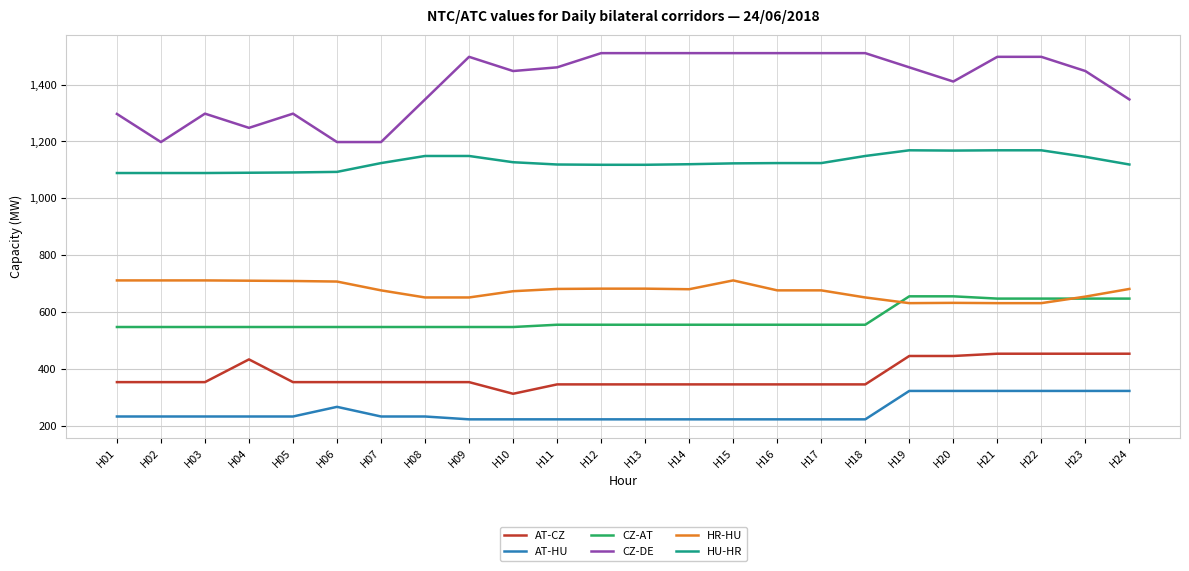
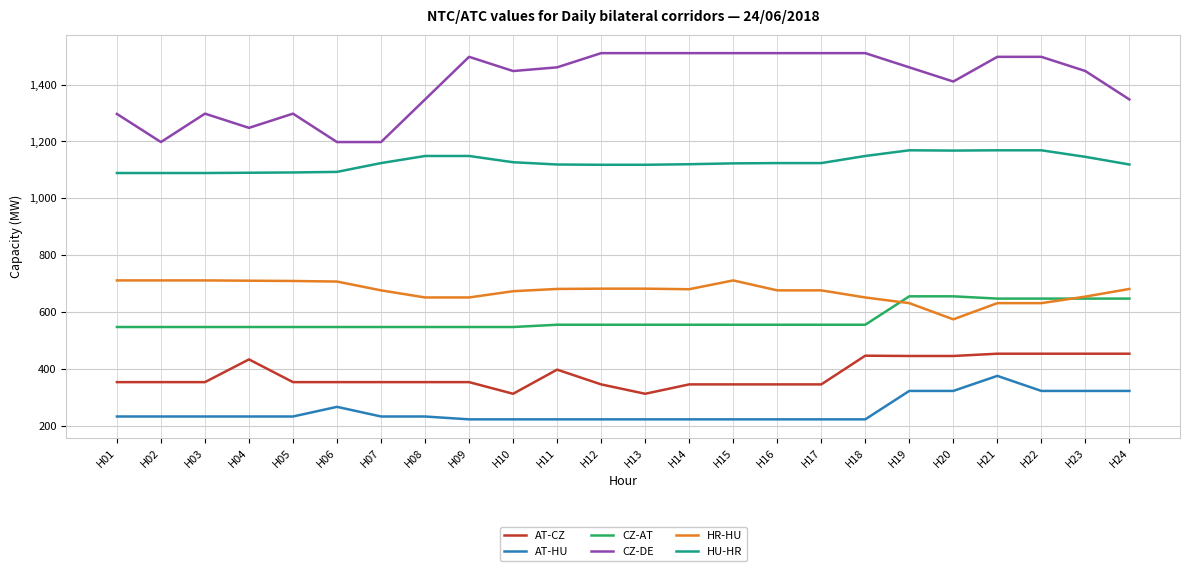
AT-CZ, H11: 350 -> 400
AT-CZ, H13: 350 -> 310
AT-CZ, H18: 350 -> 450
HR-HU, H20: 630 -> 570
AT-HU, H21: 320 -> 380
